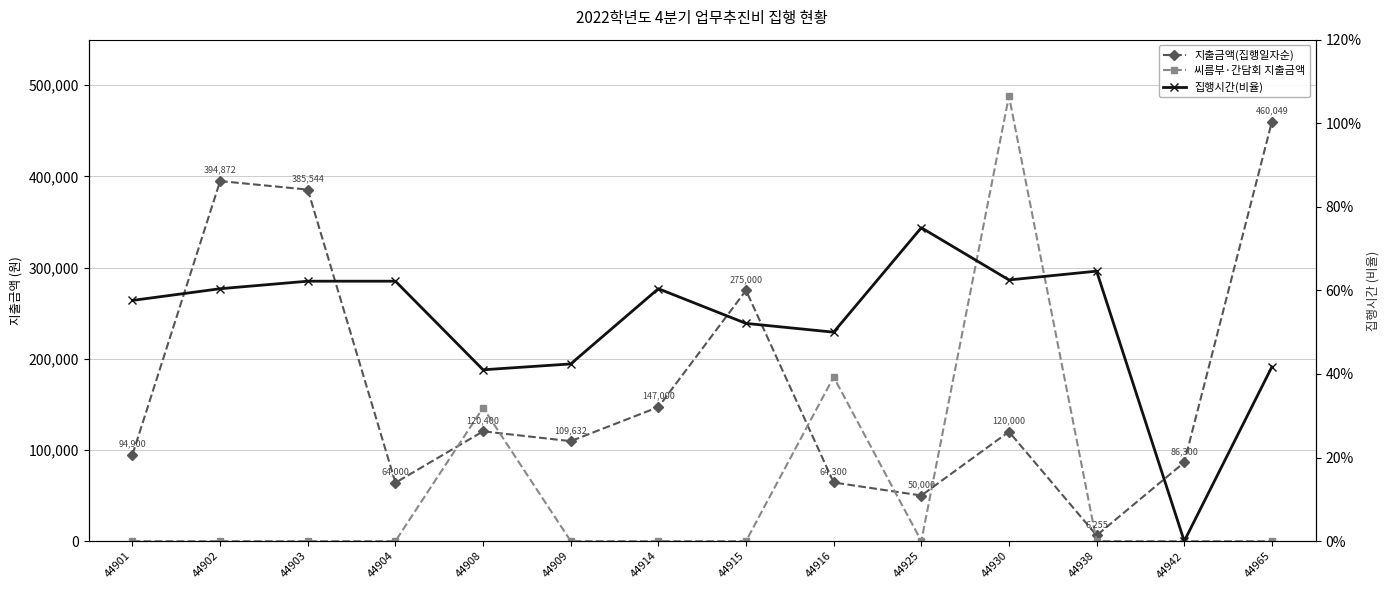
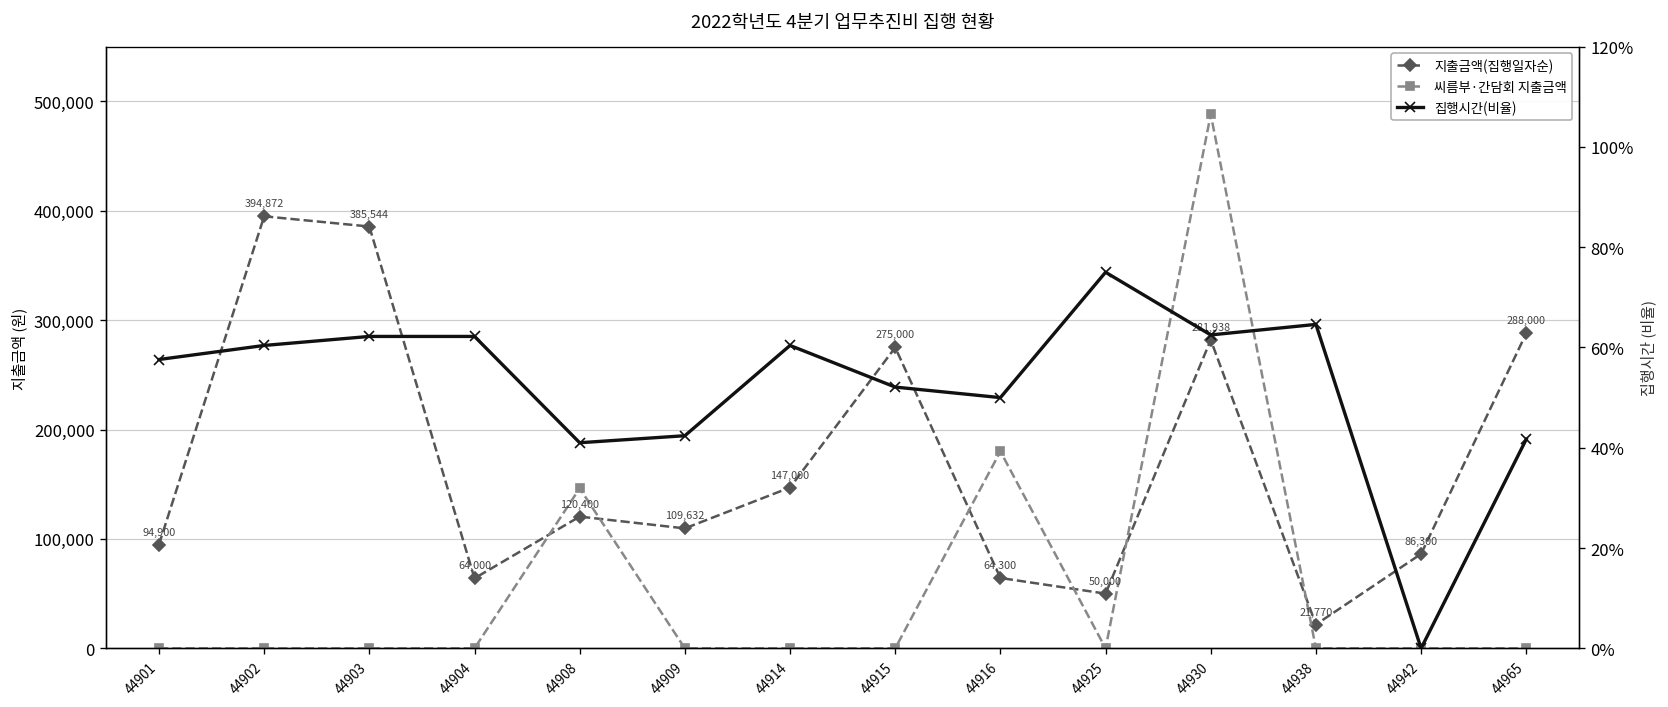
지출금액(집행일자순), 44930: 120,000 -> 281,938
지출금액(집행일자순), 44938: 6,255 -> 21,770
지출금액(집행일자순), 44965: 460,049 -> 288,000
